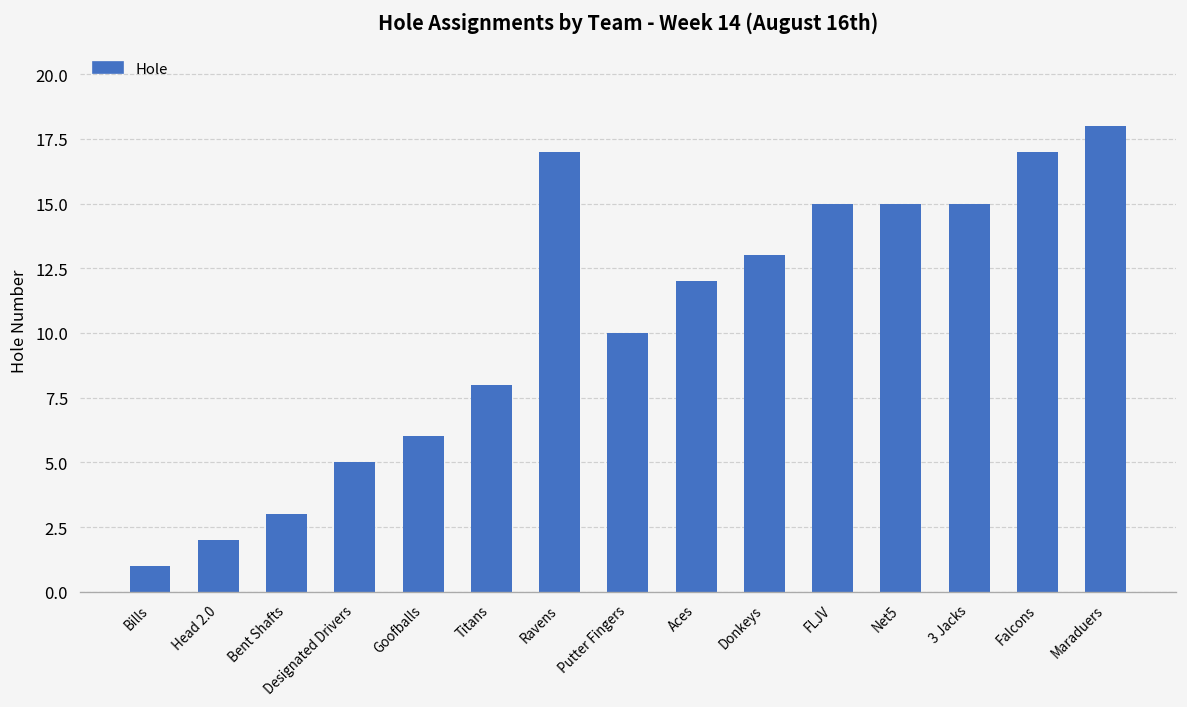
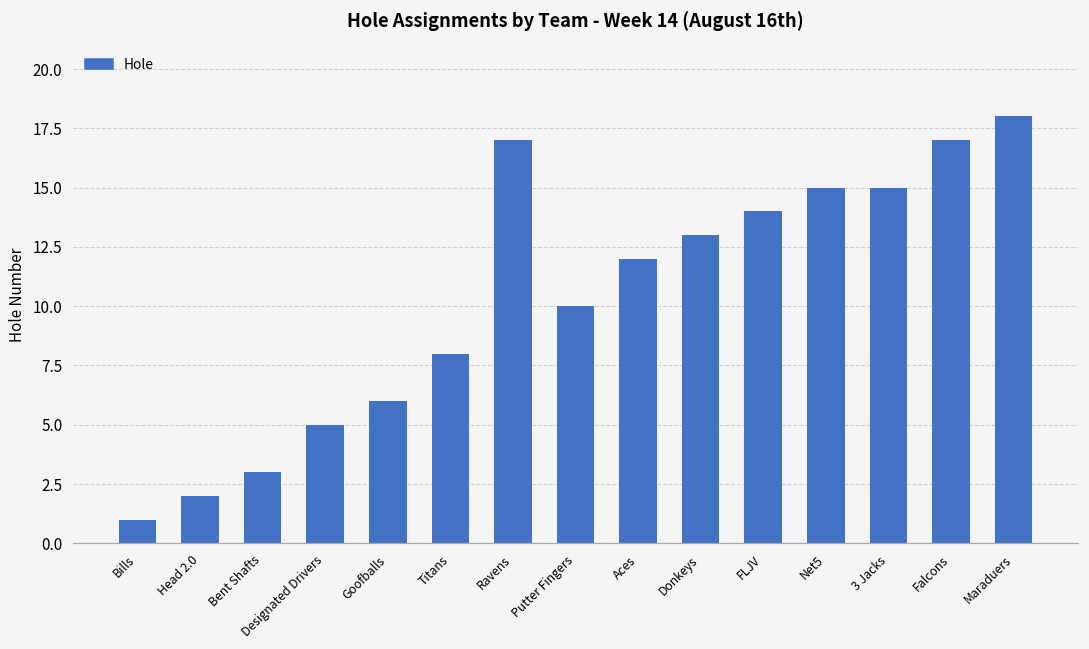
FLJV: 15 -> 14
